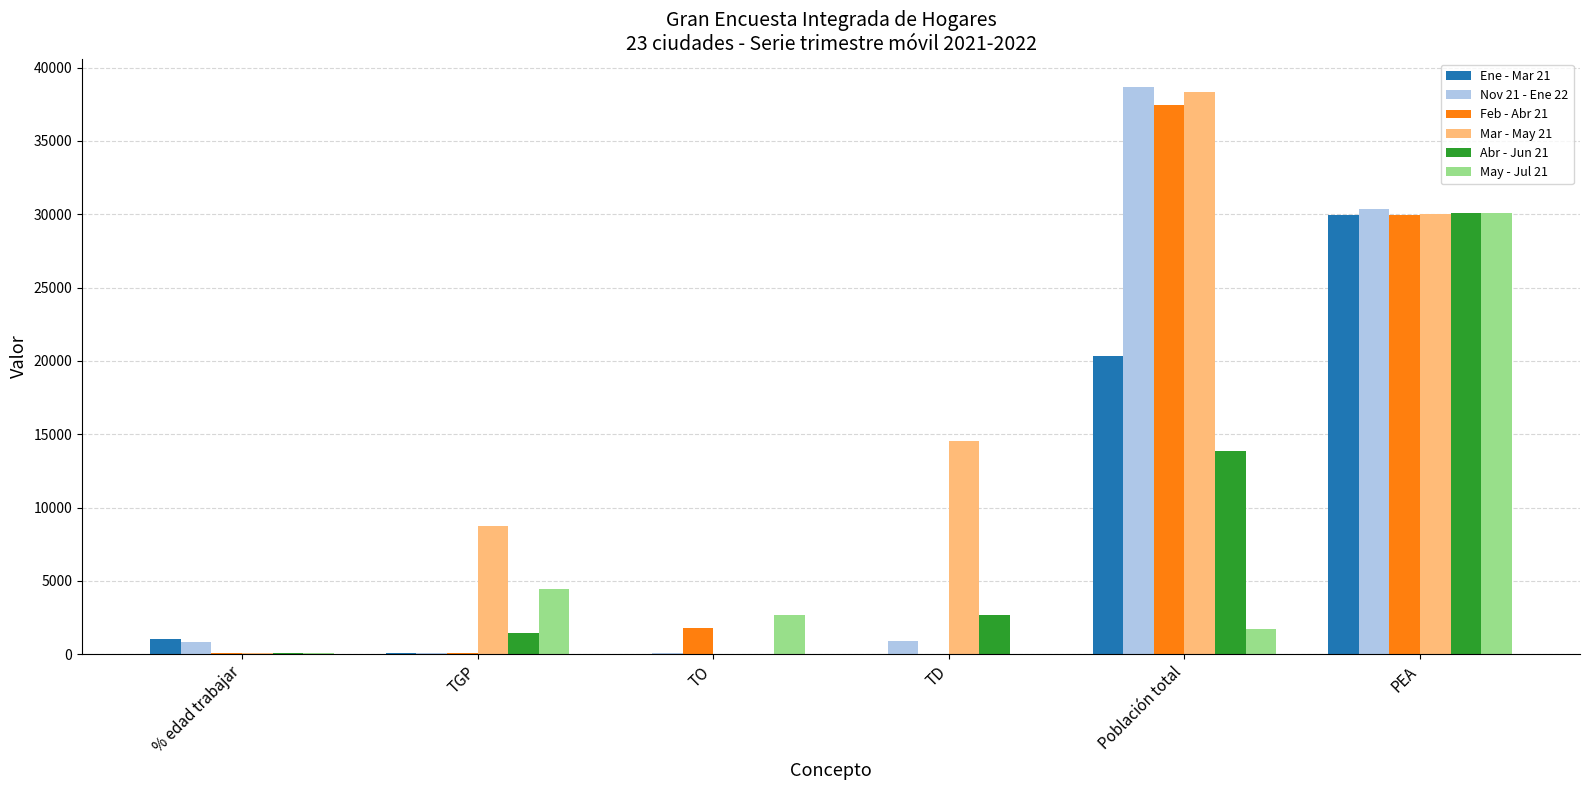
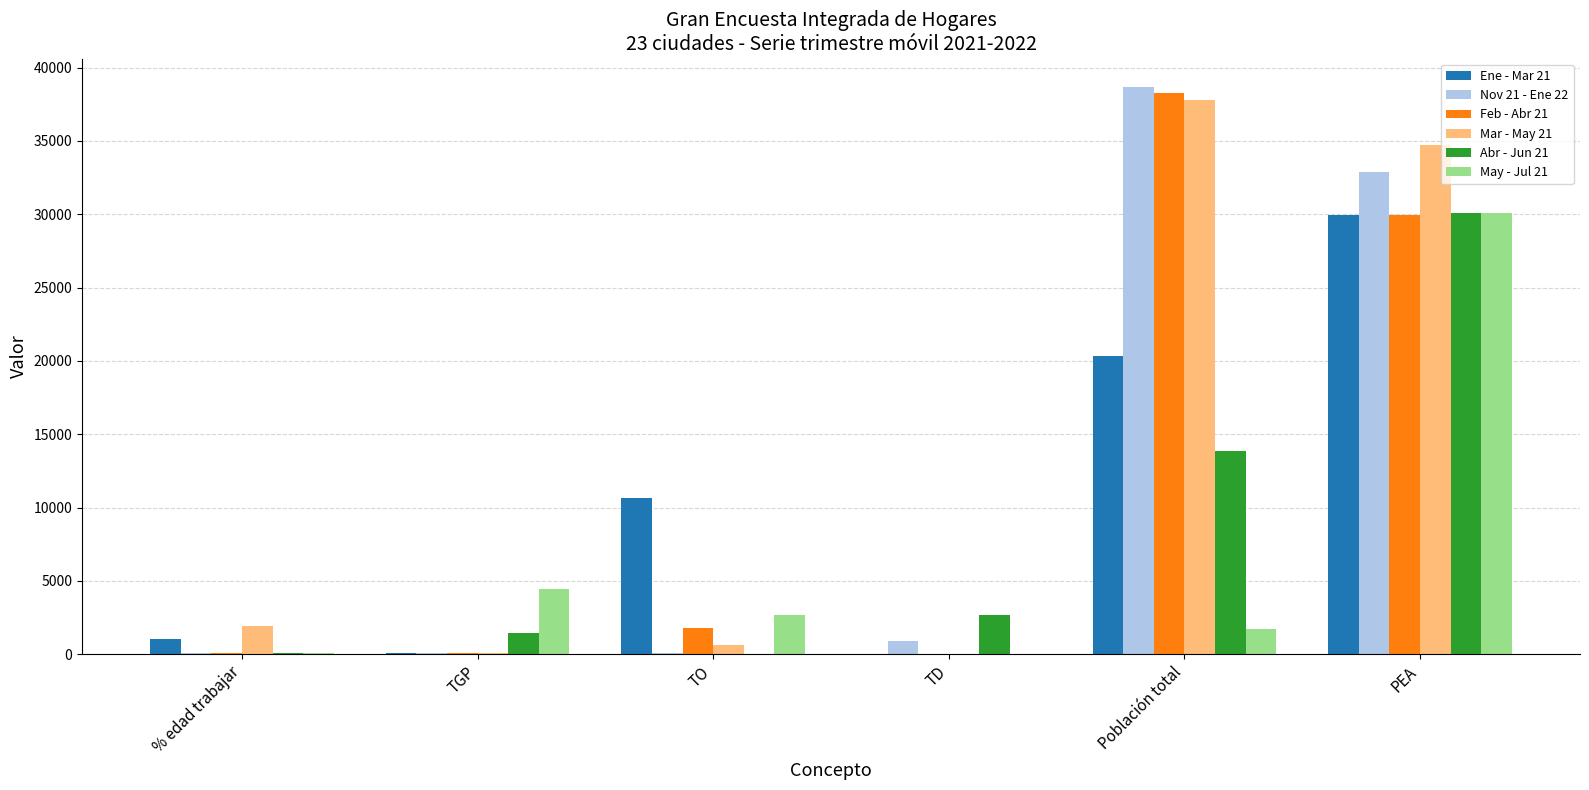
Nov 21 - Ene 22, % edad trabajar: 800 -> 100
Mar - May 21, % edad trabajar: 100 -> 1900
Mar - May 21, TGP: 8800 -> 100
Ene - Mar 21, TO: 100 -> 10700
Mar - May 21, TO: 100 -> 700
Mar - May 21, TD: 14500 -> 0
Feb - Abr 21, Población total: 37500 -> 38300
Mar - May 21, Población total: 38300 -> 37800
Nov 21 - Ene 22, PEA: 30400 -> 32900
Mar - May 21, PEA: 30000 -> 34700
